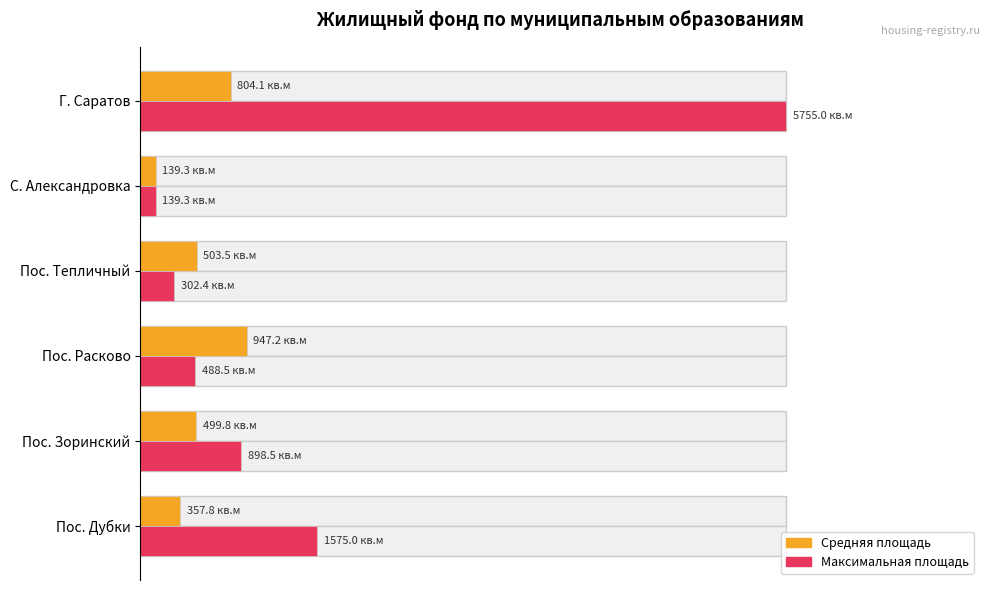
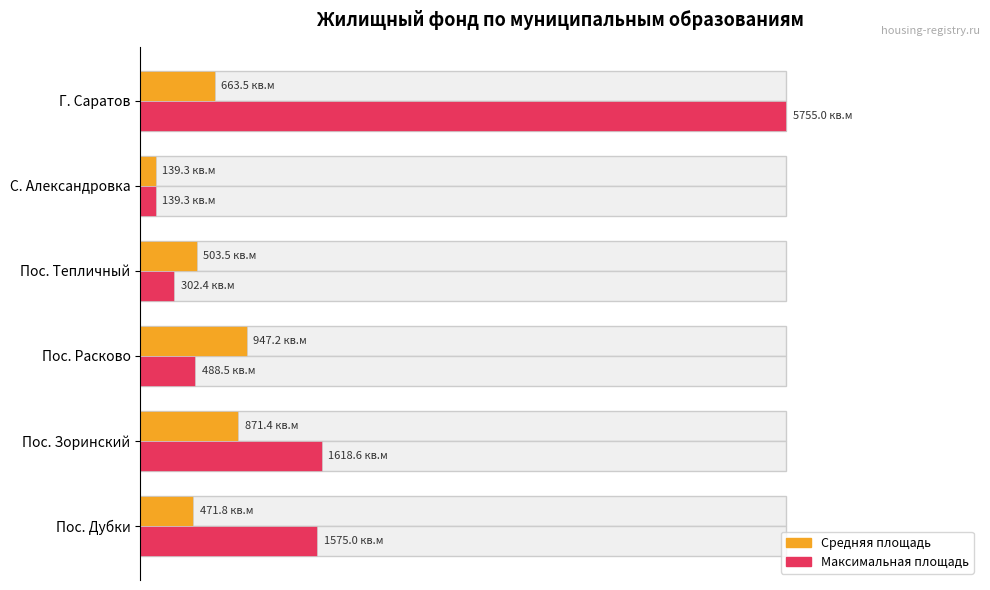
Средняя площадь, Г. Саратов: 804.1 -> 663.5
Средняя площадь, Пос. Зоринский: 499.8 -> 871.4
Максимальная площадь, Пос. Зоринский: 898.5 -> 1618.6
Средняя площадь, Пос. Дубки: 357.8 -> 471.8
